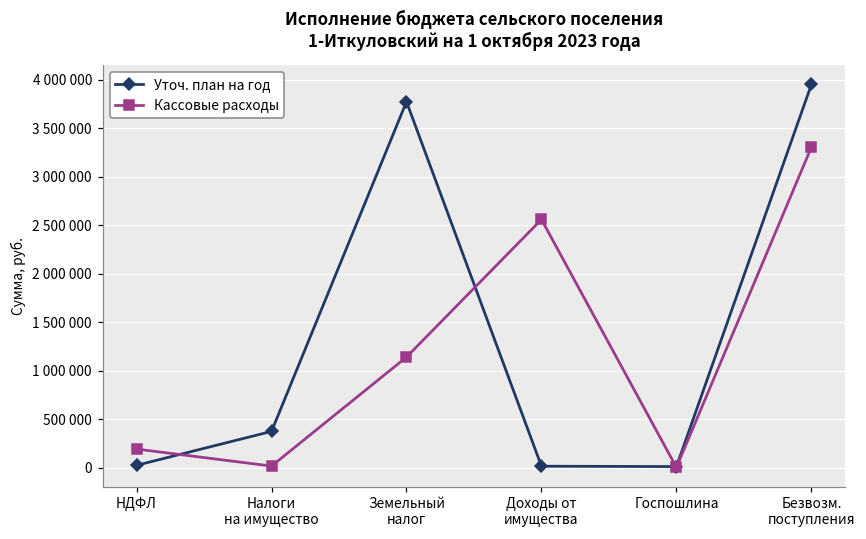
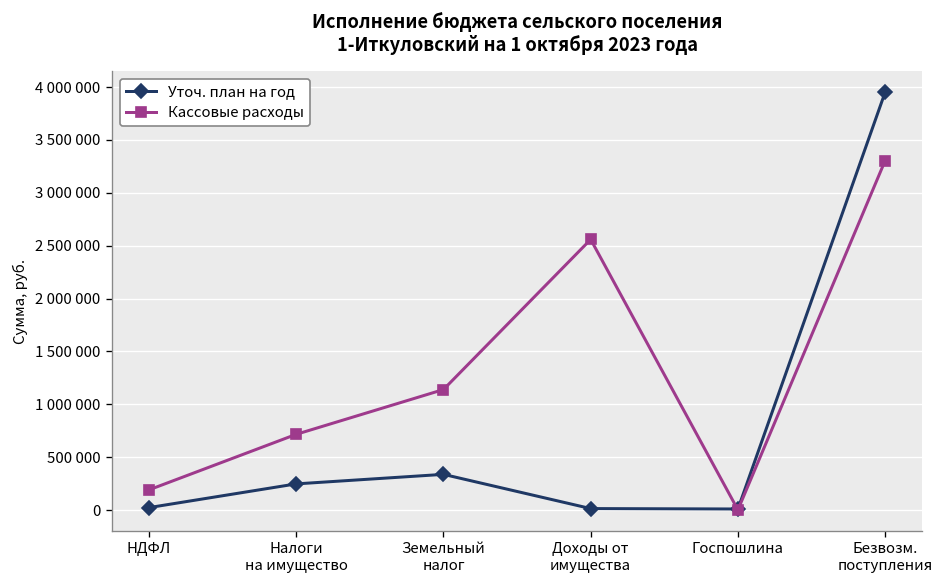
Уточ. план на год, Налоги на имущество: 400000 -> 200000
Кассовые расходы, Налоги на имущество: 0 -> 700000
Уточ. план на год, Земельный налог: 3800000 -> 300000
